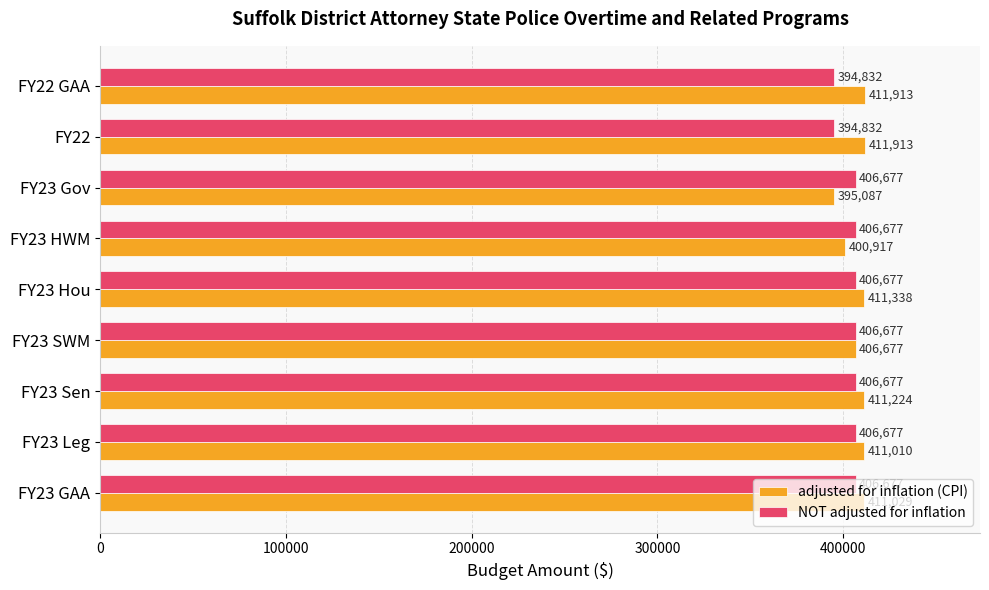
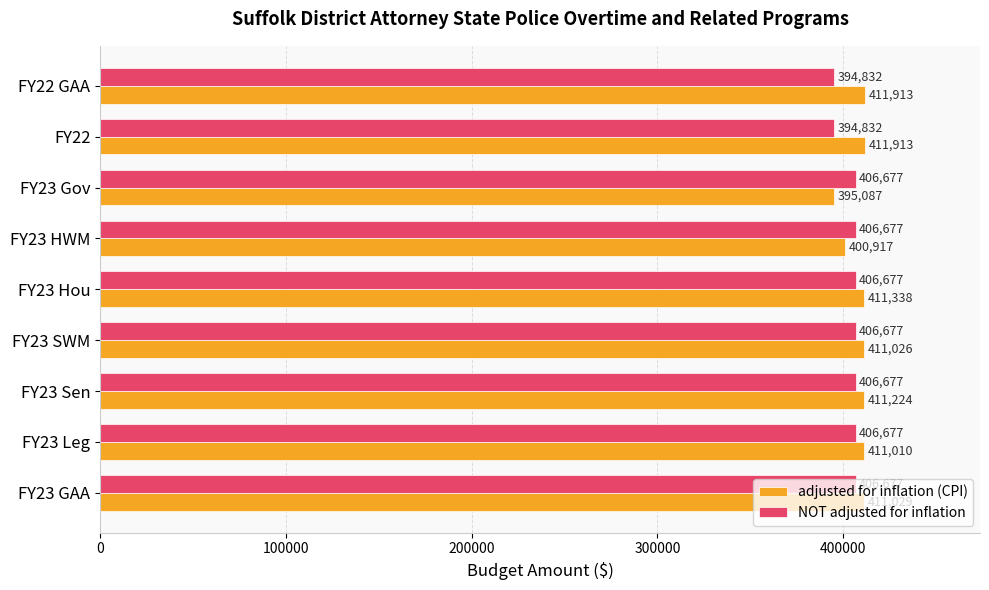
adjusted for inflation (CPI), FY23 SWM: 406,677 -> 411,026
